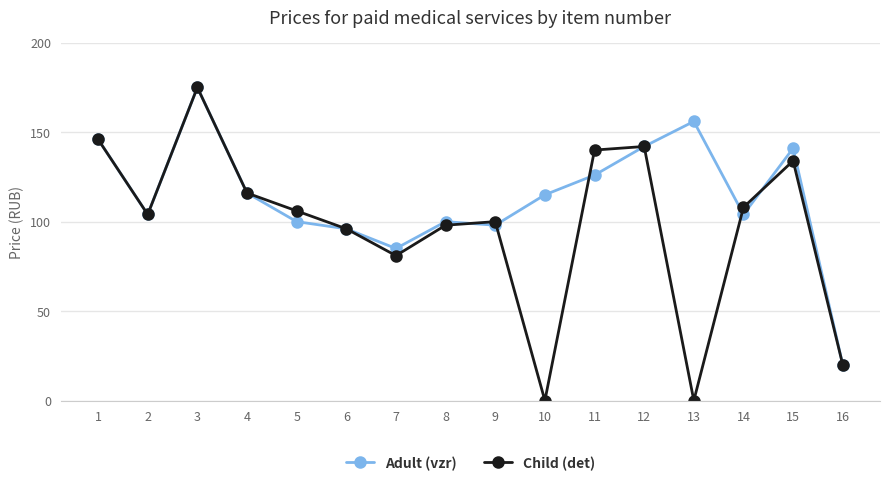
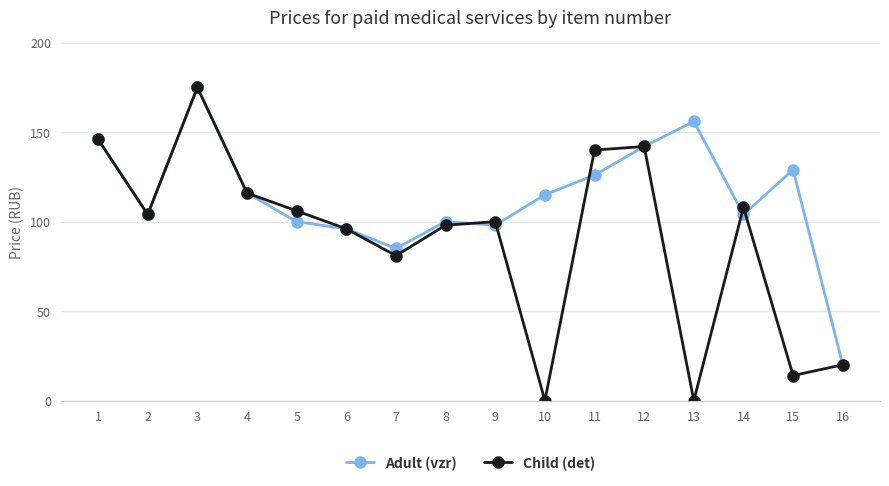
Adult (vzr), 15: 141 -> 129
Child (det), 15: 134 -> 14
